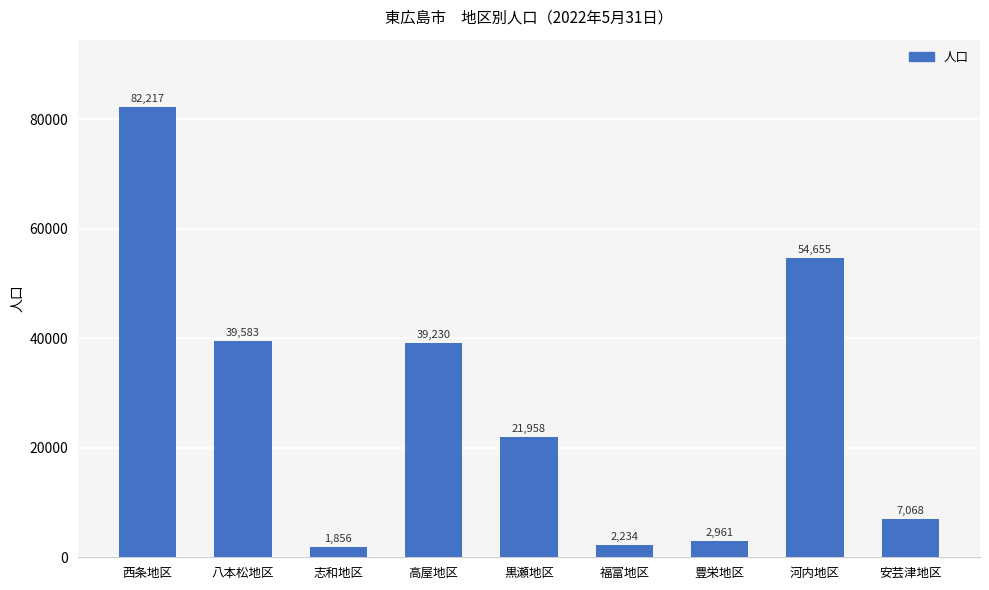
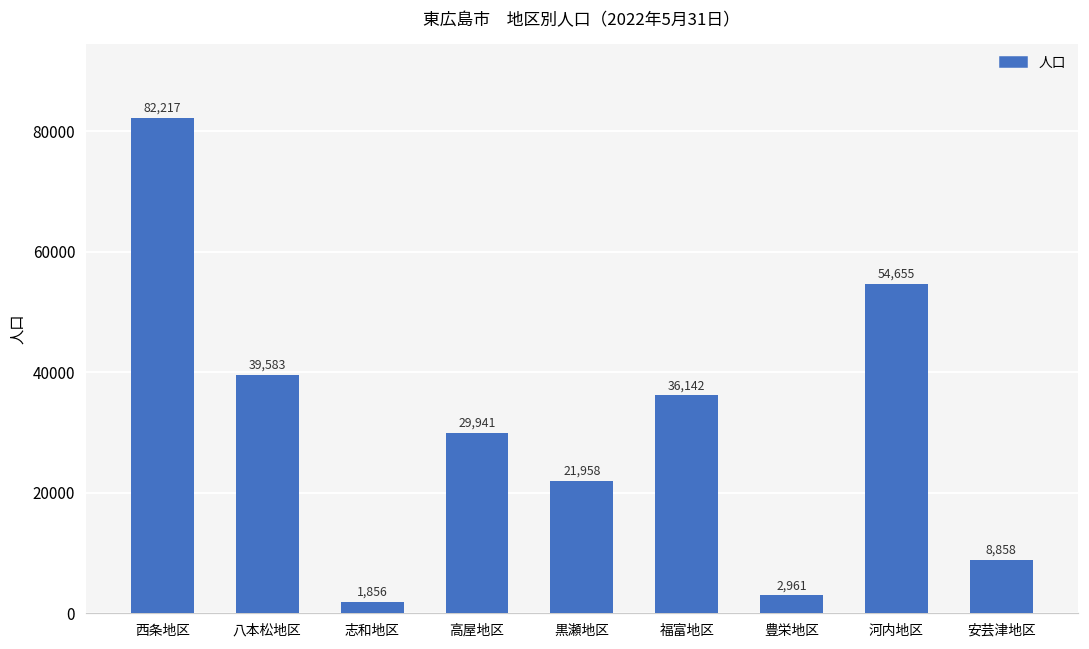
高屋地区: 39,230 -> 29,941
福富地区: 2,234 -> 36,142
安芸津地区: 7,068 -> 8,858
